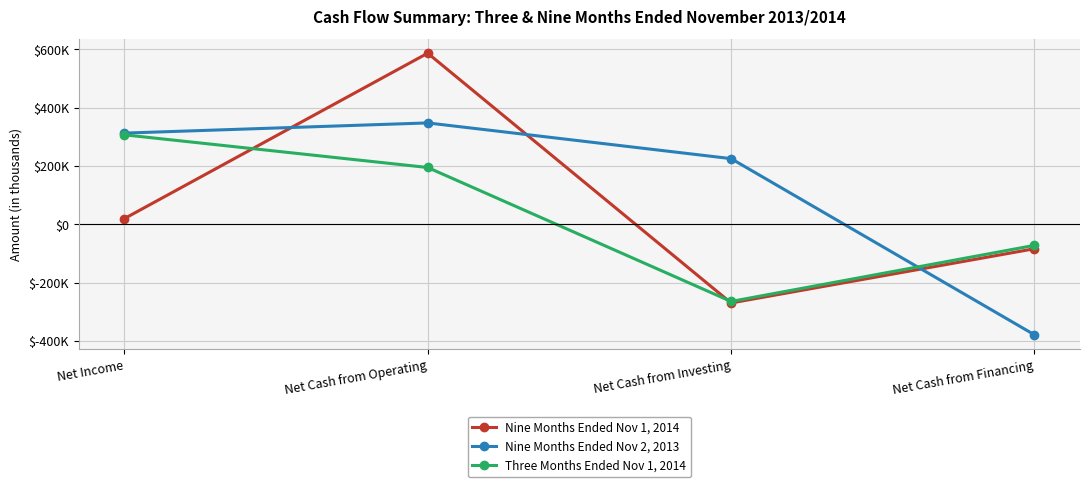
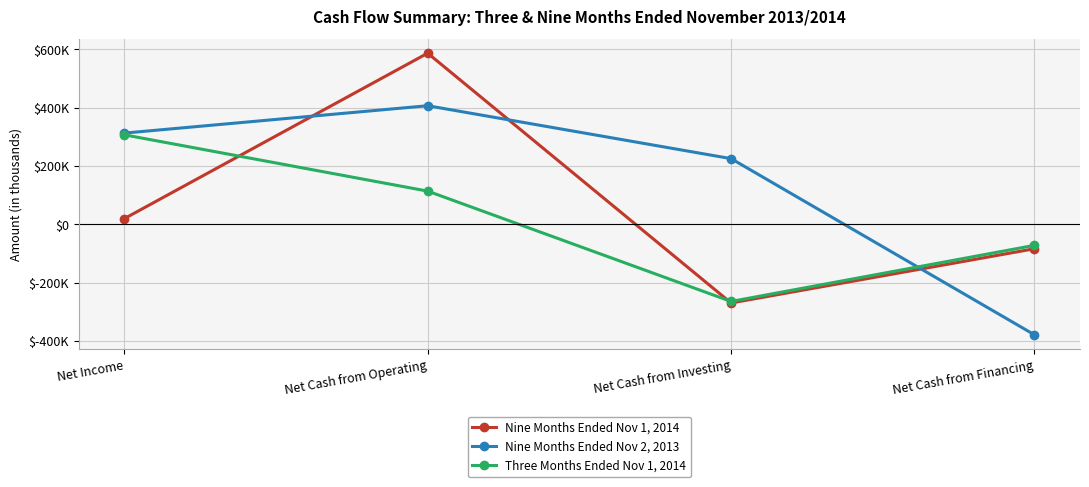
Nine Months Ended Nov 2, 2013, Net Cash from Operating: $350000 -> $410000
Three Months Ended Nov 1, 2014, Net Cash from Operating: $190000 -> $110000
